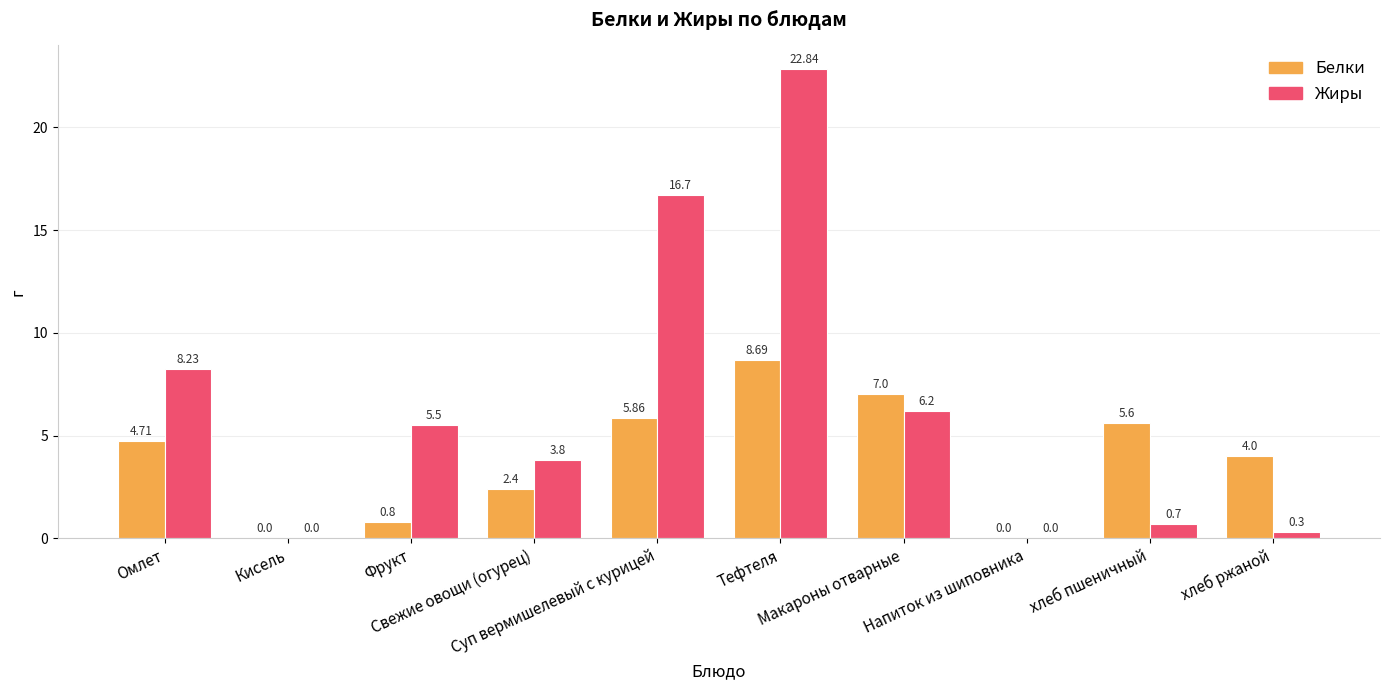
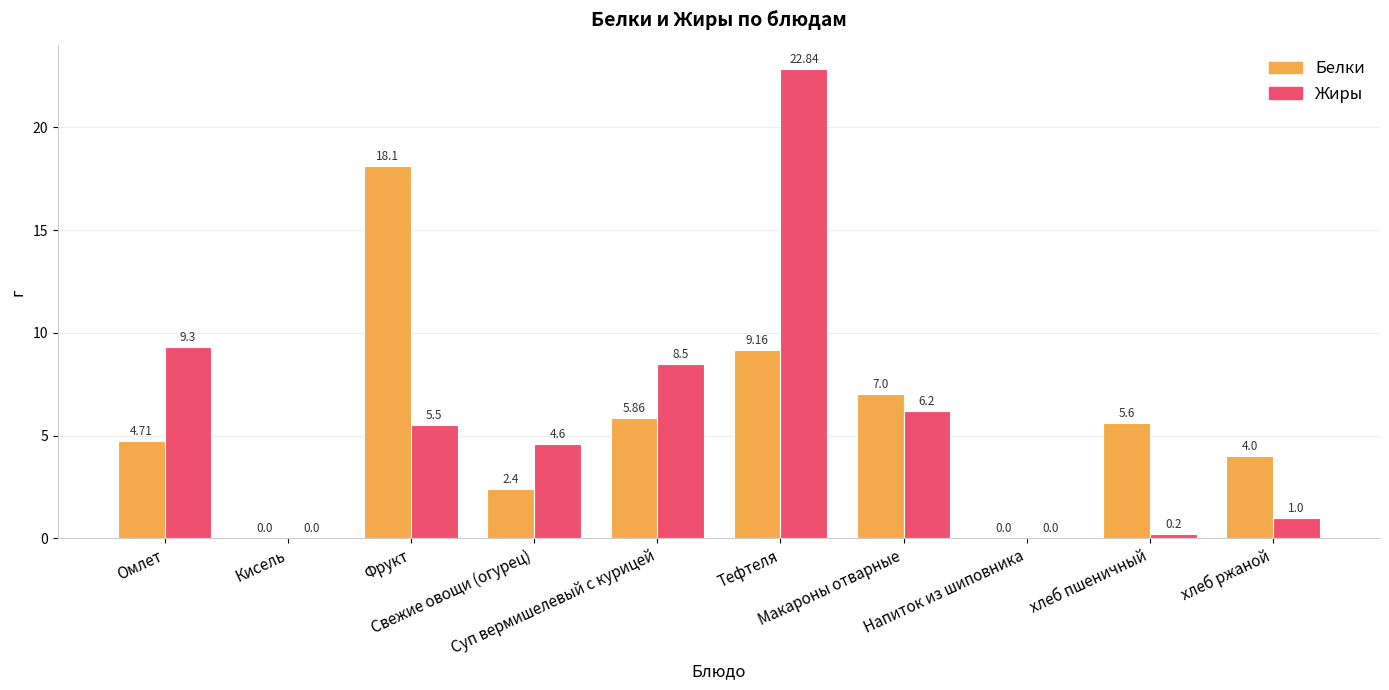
Жиры, Омлет: 8.23 -> 9.3
Белки, Фрукт: 0.8 -> 18.1
Жиры, Свежие овощи (огурец): 3.8 -> 4.6
Жиры, Суп вермишелевый с курицей: 16.7 -> 8.5
Белки, Тефтеля: 8.69 -> 9.16
Жиры, хлеб пшеничный: 0.7 -> 0.2
Жиры, хлеб ржаной: 0.3 -> 1.0
